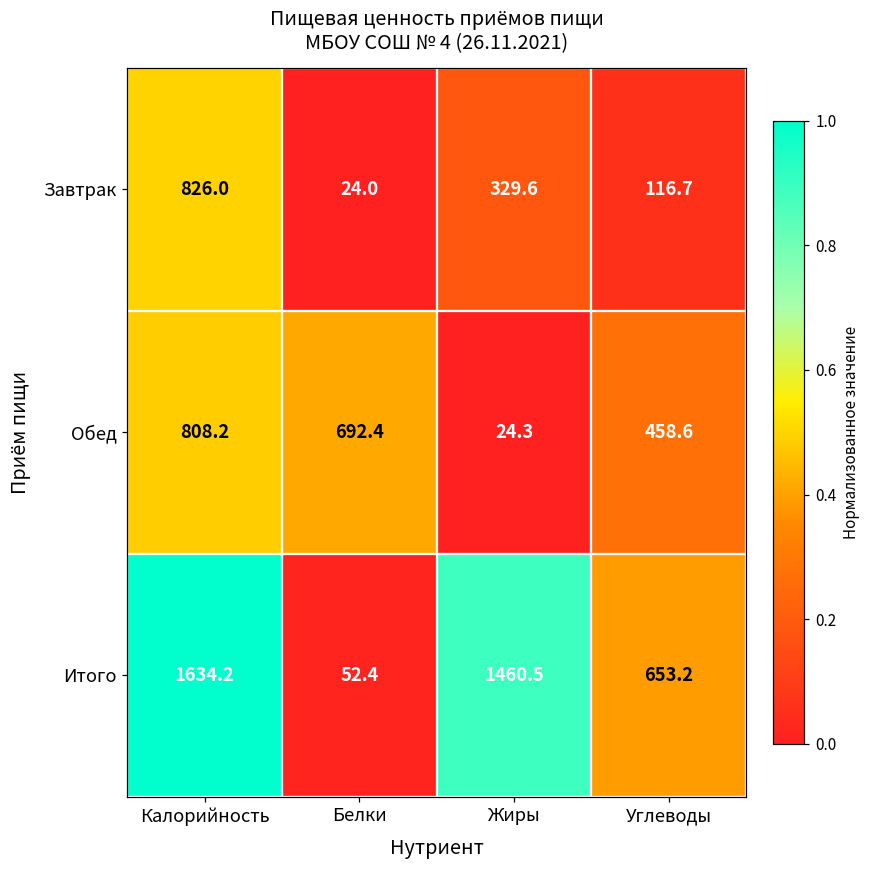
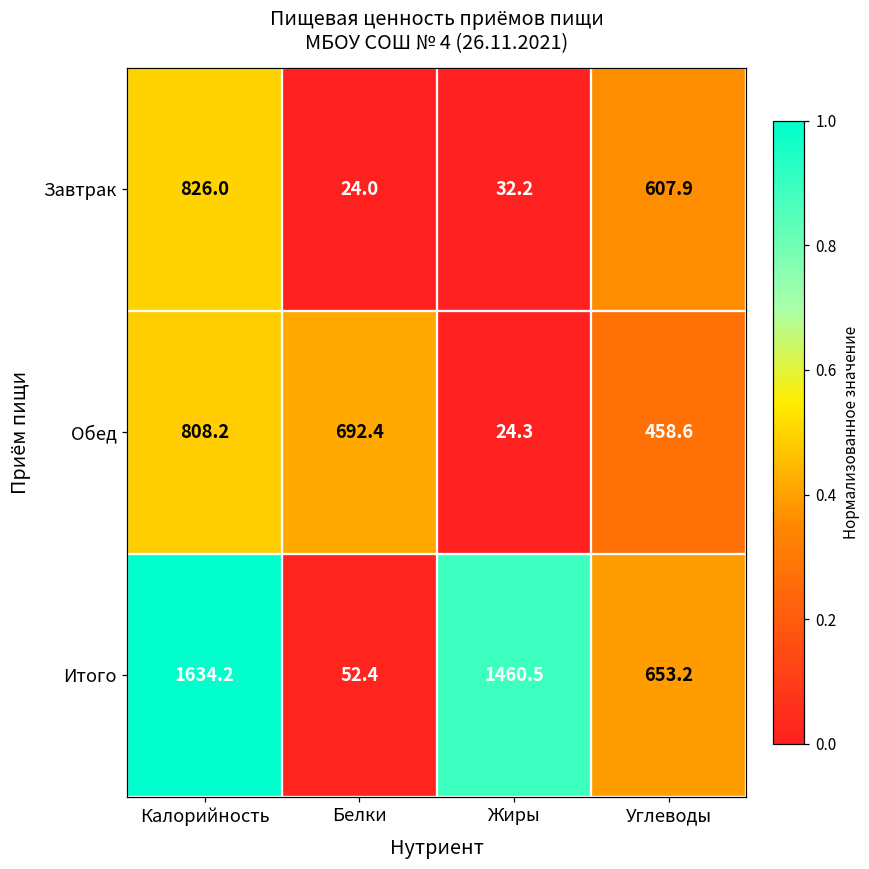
Завтрак, Жиры: 329.6 -> 32.2
Завтрак, Углеводы: 116.7 -> 607.9
